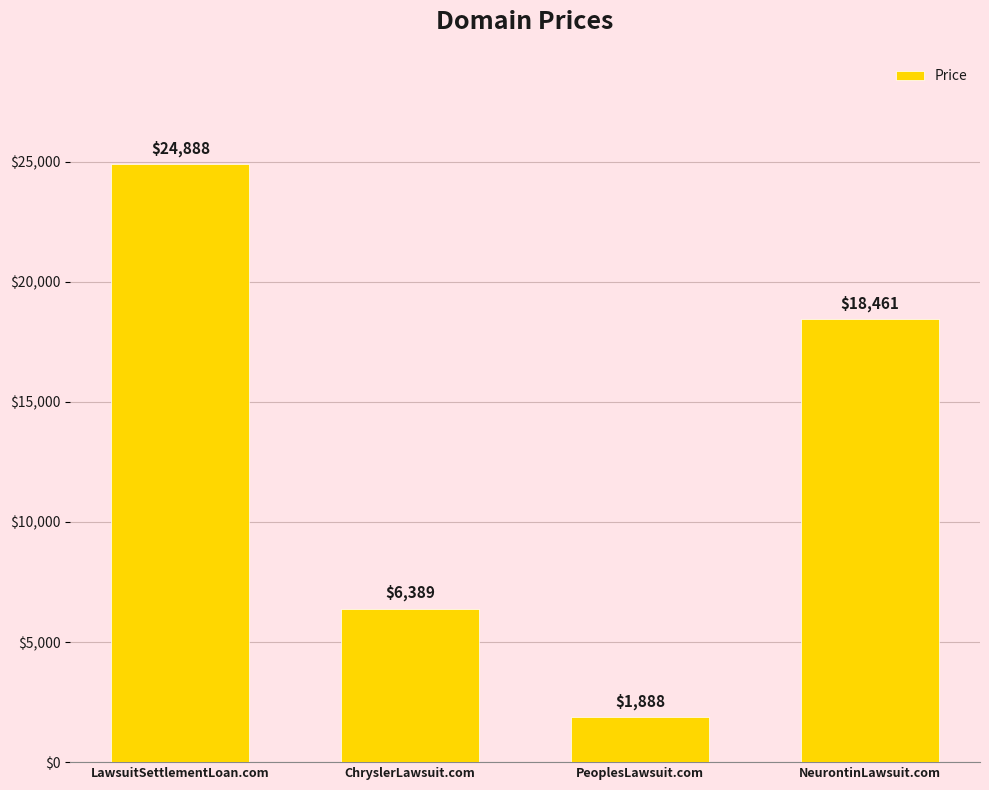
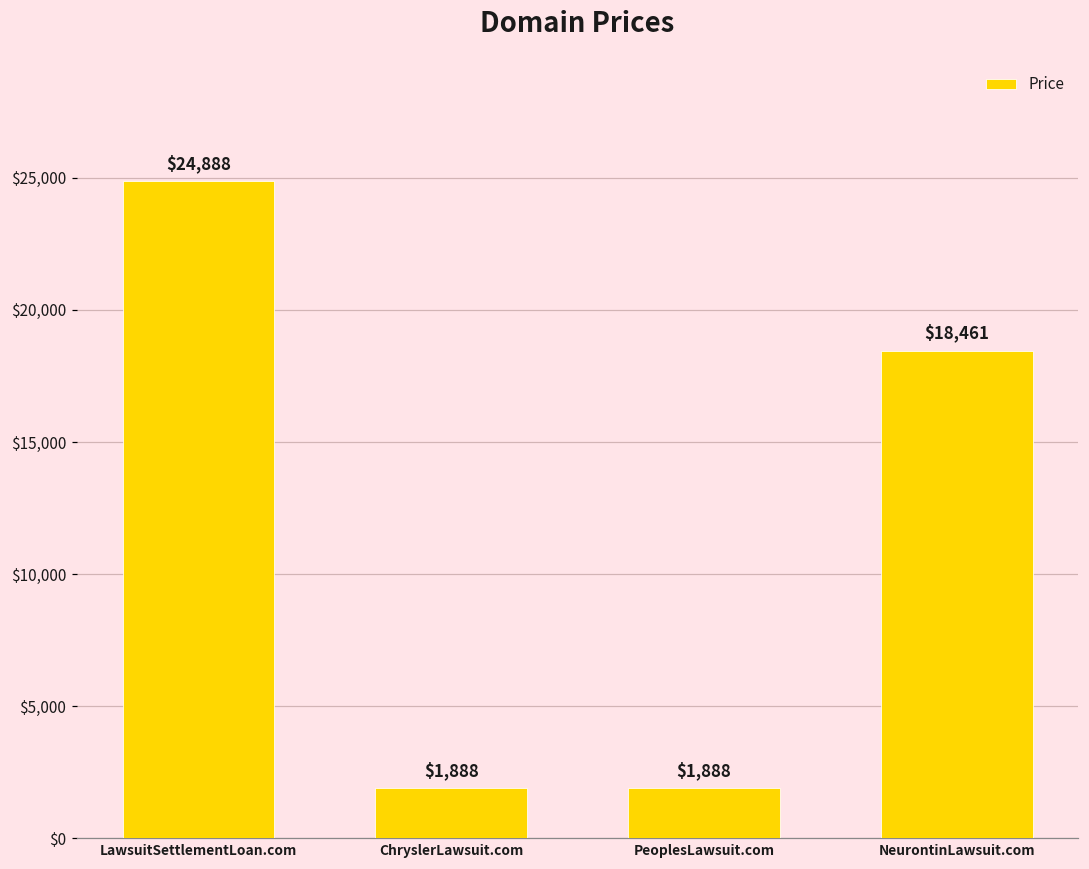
ChryslerLawsuit.com: $6,389 -> $1,888
